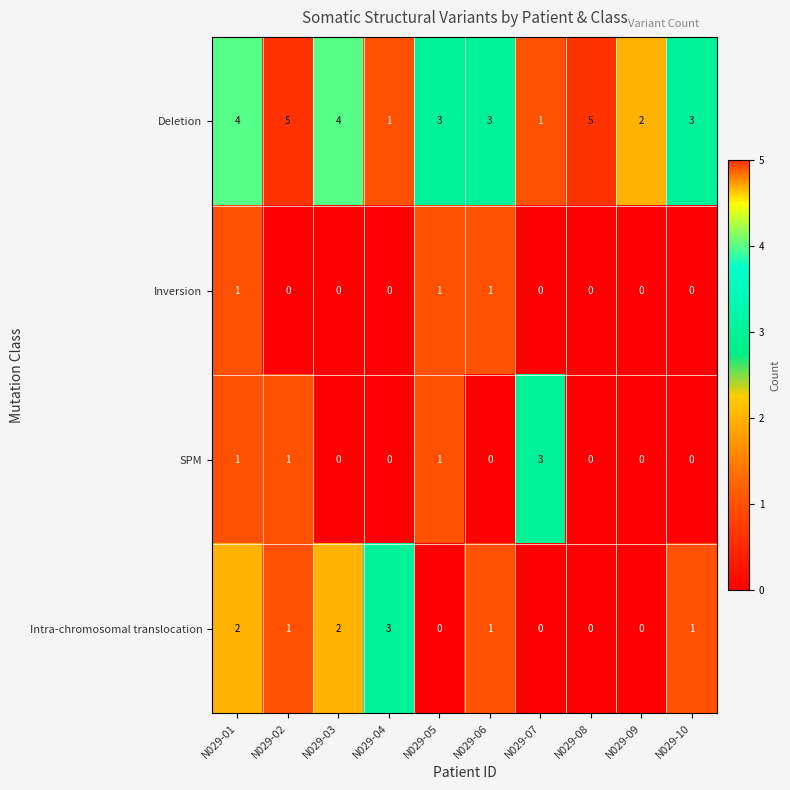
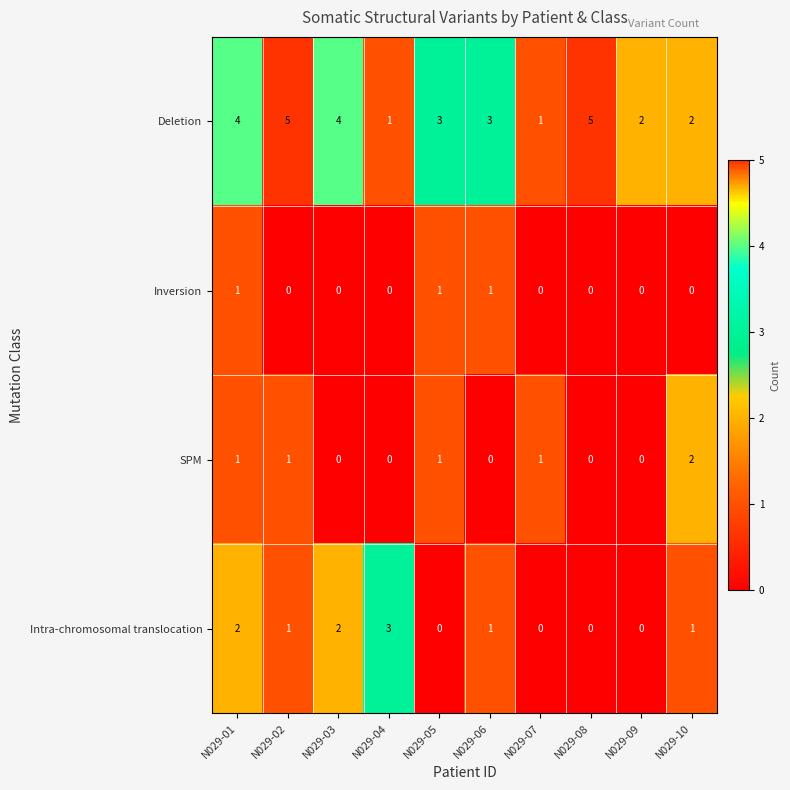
Deletion, N029-10: 3 -> 2
SPM, N029-07: 3 -> 1
SPM, N029-10: 0 -> 2
